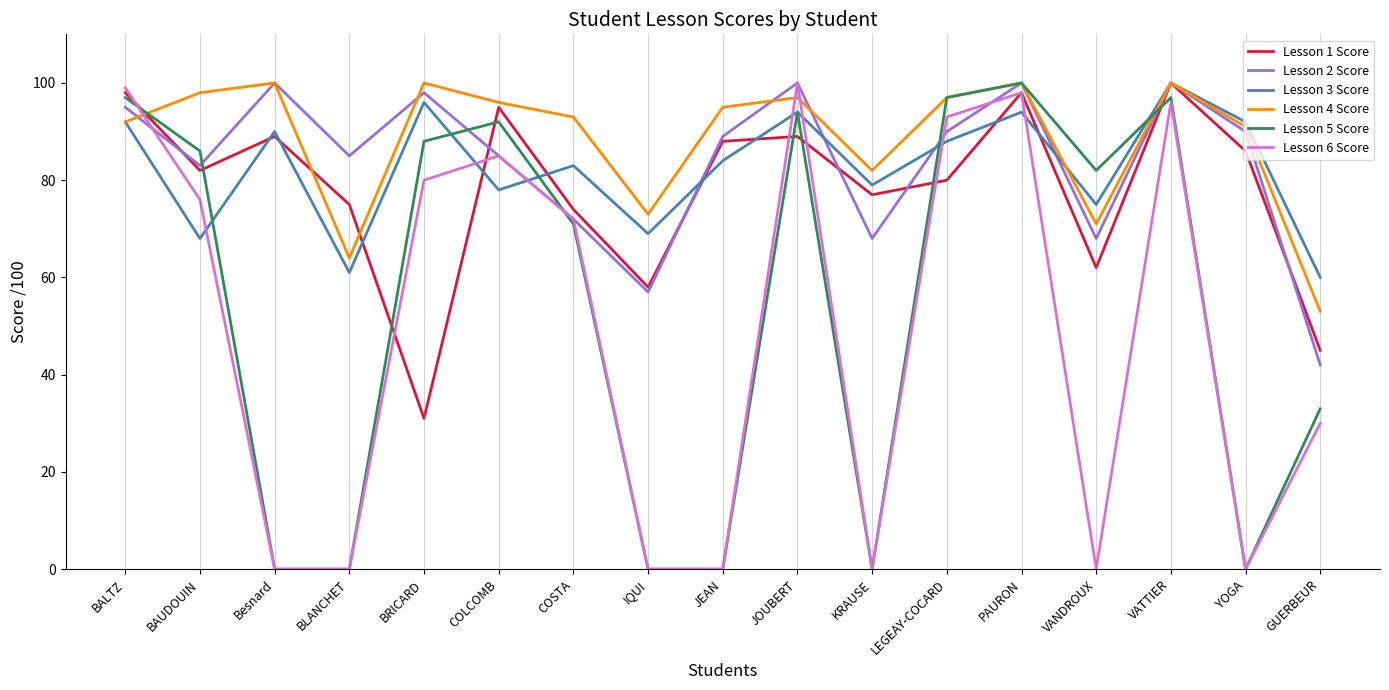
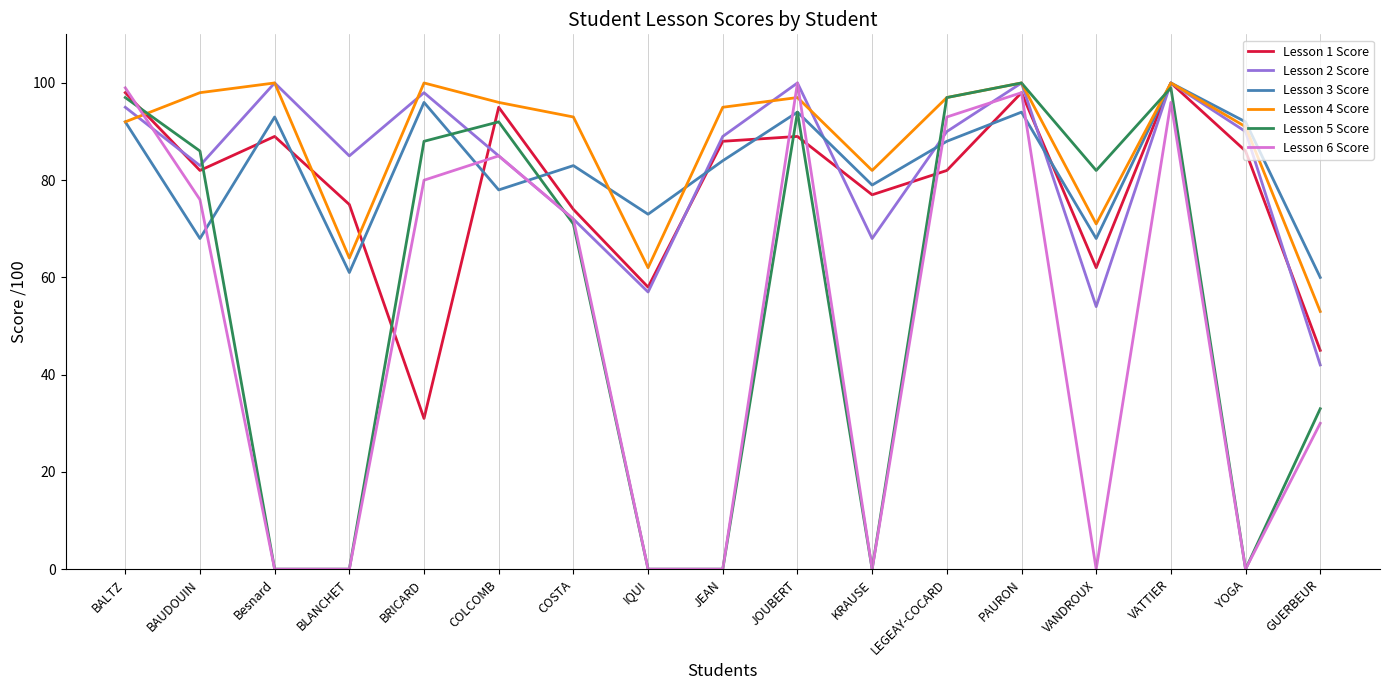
Lesson 3 Score, Besnard: 90 -> 93
Lesson 3 Score, IQUI: 69 -> 73
Lesson 4 Score, IQUI: 73 -> 62
Lesson 1 Score, LEGEAY-COCARD: 80 -> 82
Lesson 2 Score, VANDROUX: 68 -> 54
Lesson 3 Score, VANDROUX: 75 -> 68
Lesson 5 Score, VATTIER: 97 -> 99
